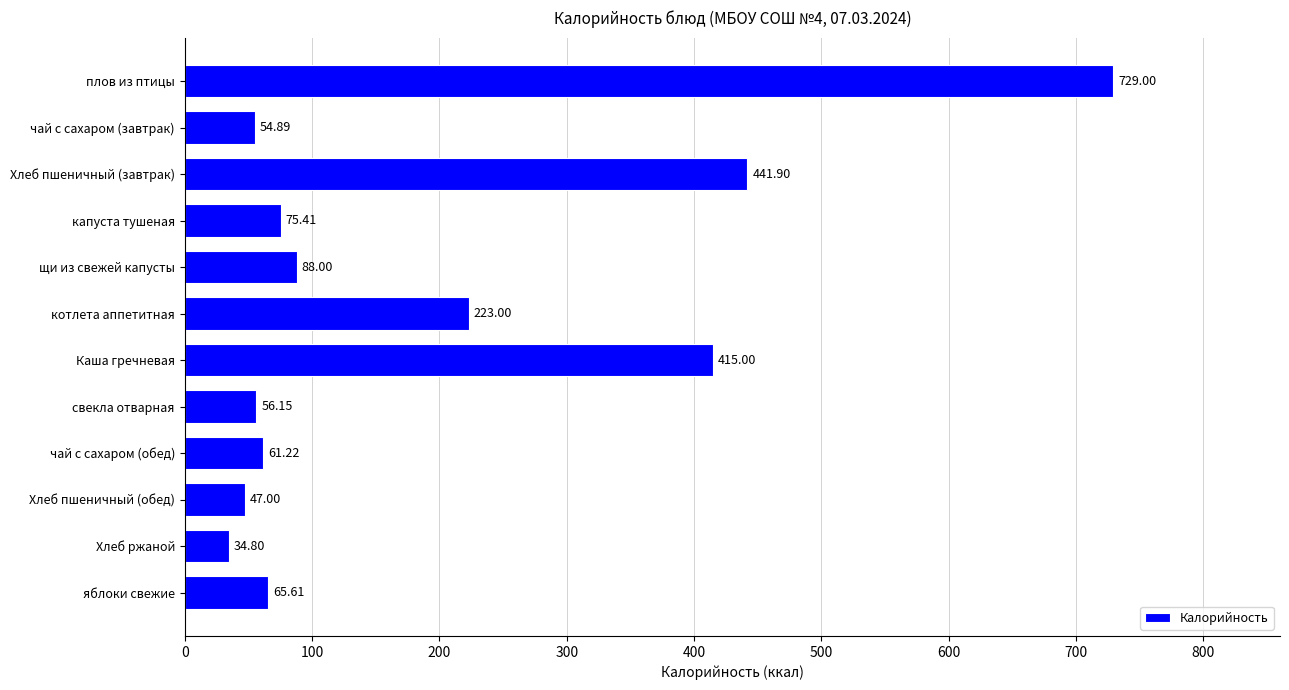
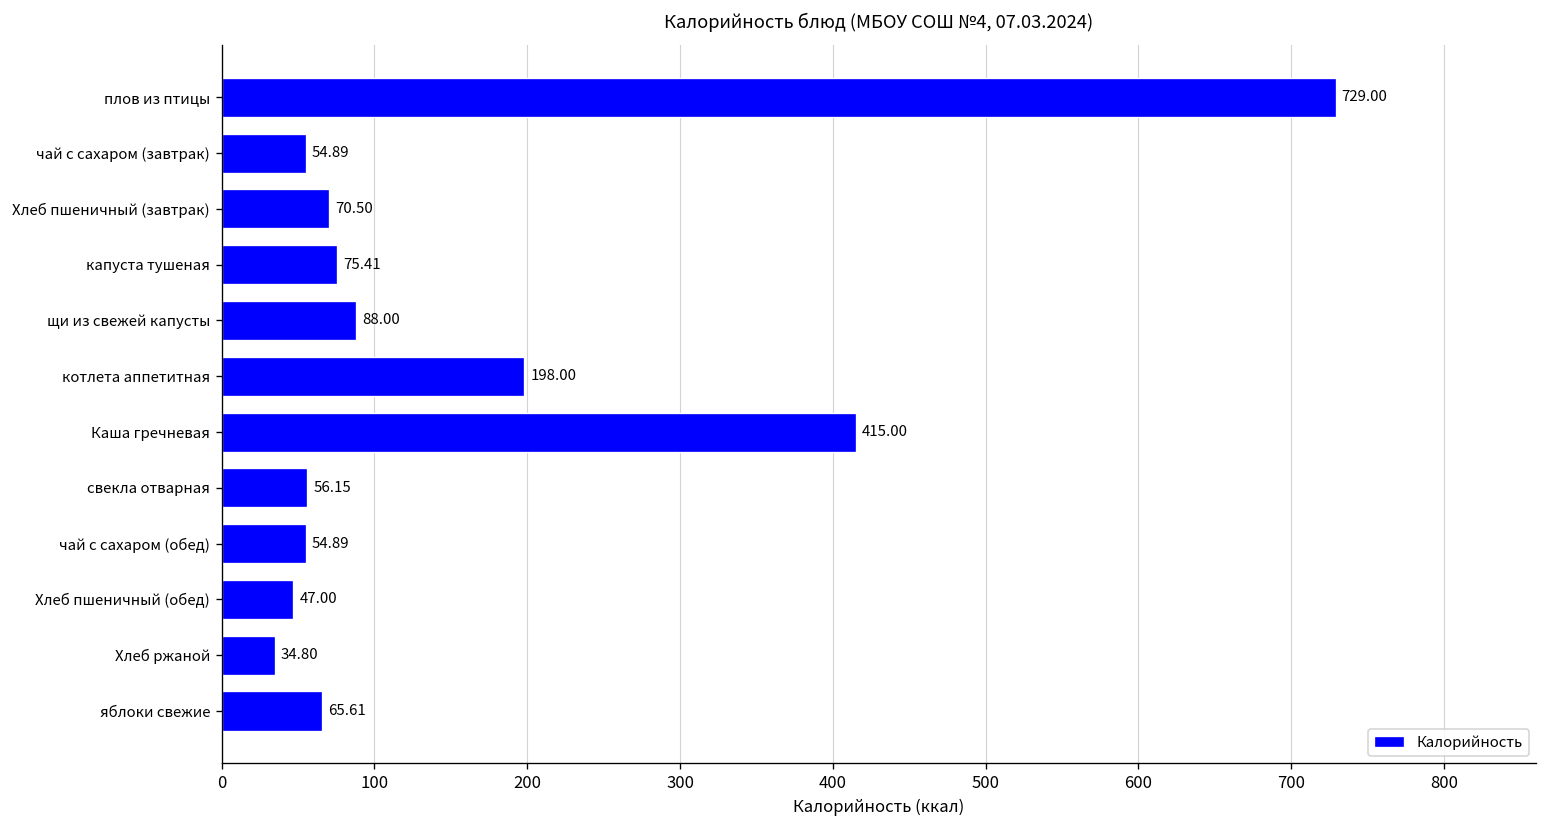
Хлеб пшеничный (завтрак): 441.90 -> 70.50
котлета аппетитная: 223.00 -> 198.00
чай с сахаром (обед): 61.22 -> 54.89
